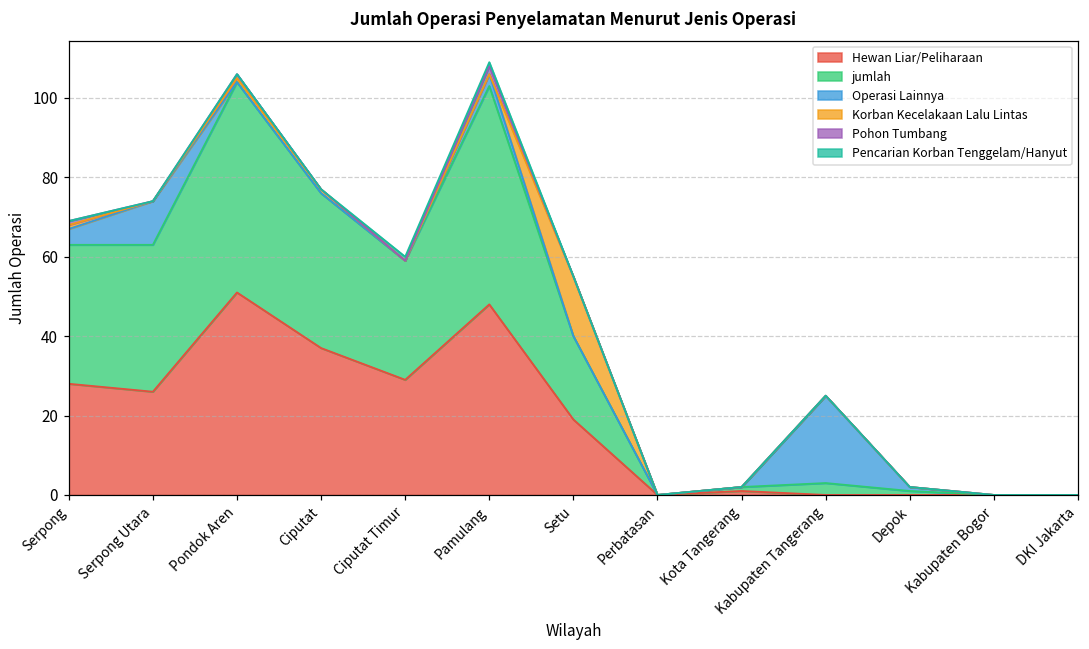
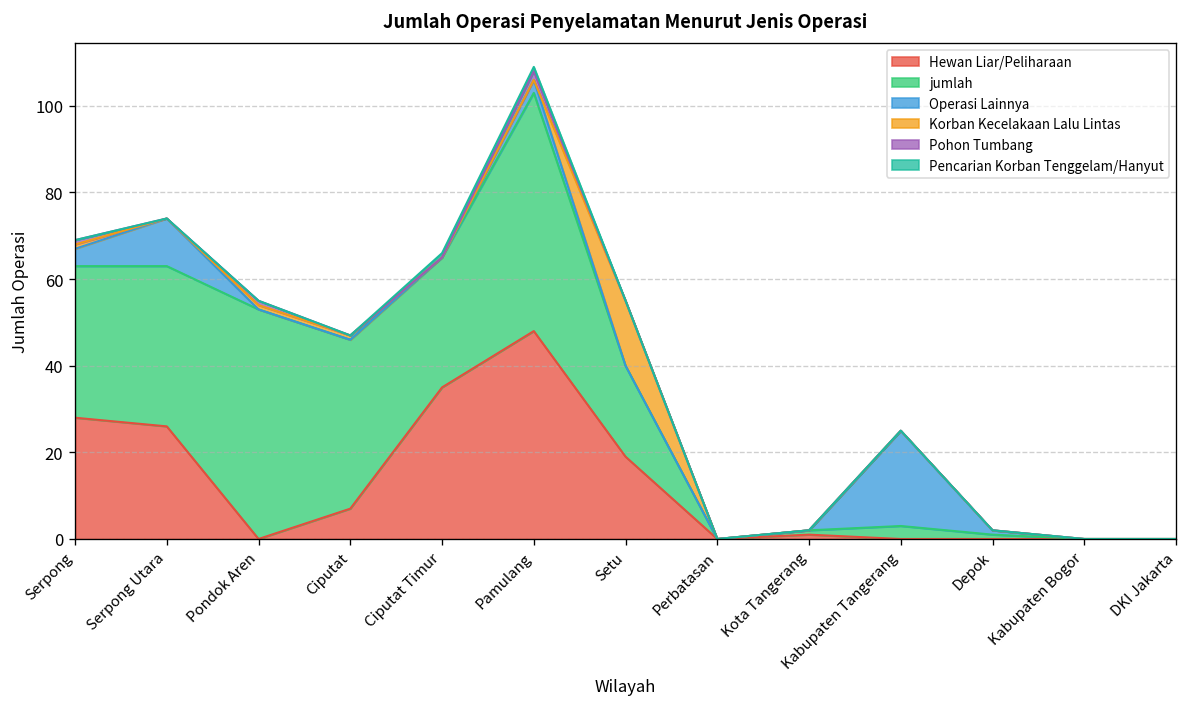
Hewan Liar/Peliharaan, Pondok Aren: 51 -> 0
Hewan Liar/Peliharaan, Ciputat: 37 -> 7
Hewan Liar/Peliharaan, Ciputat Timur: 29 -> 35
